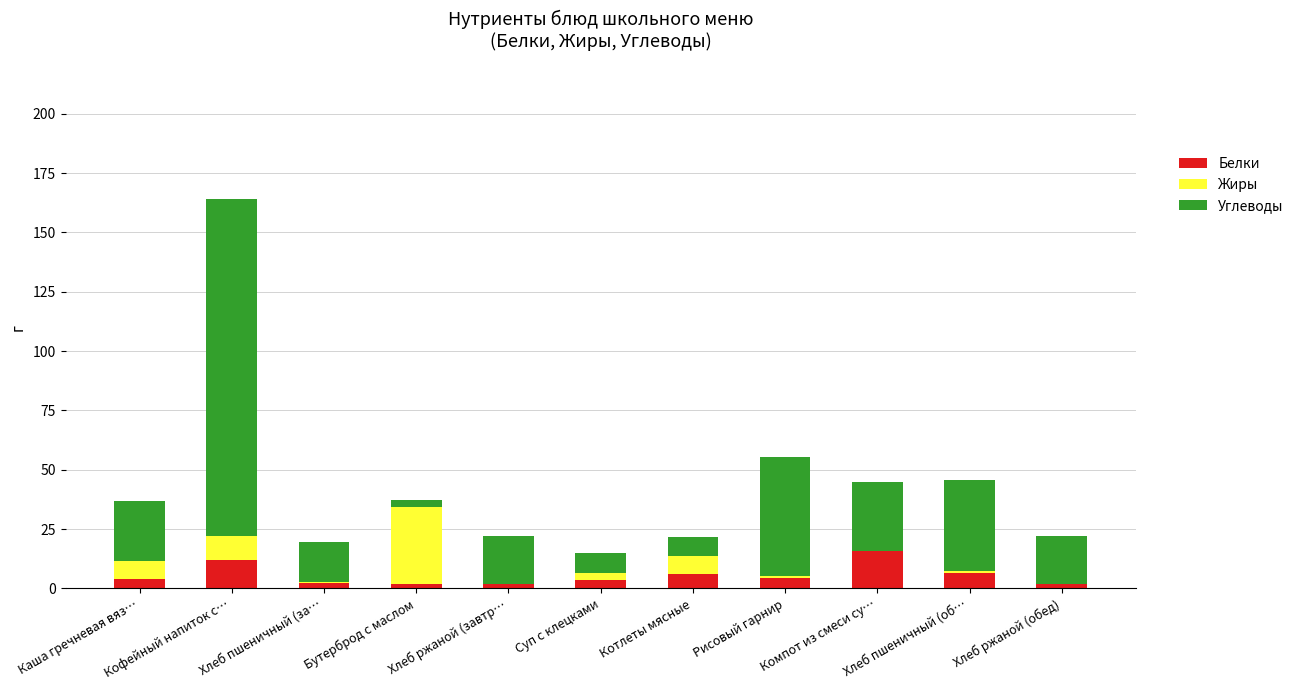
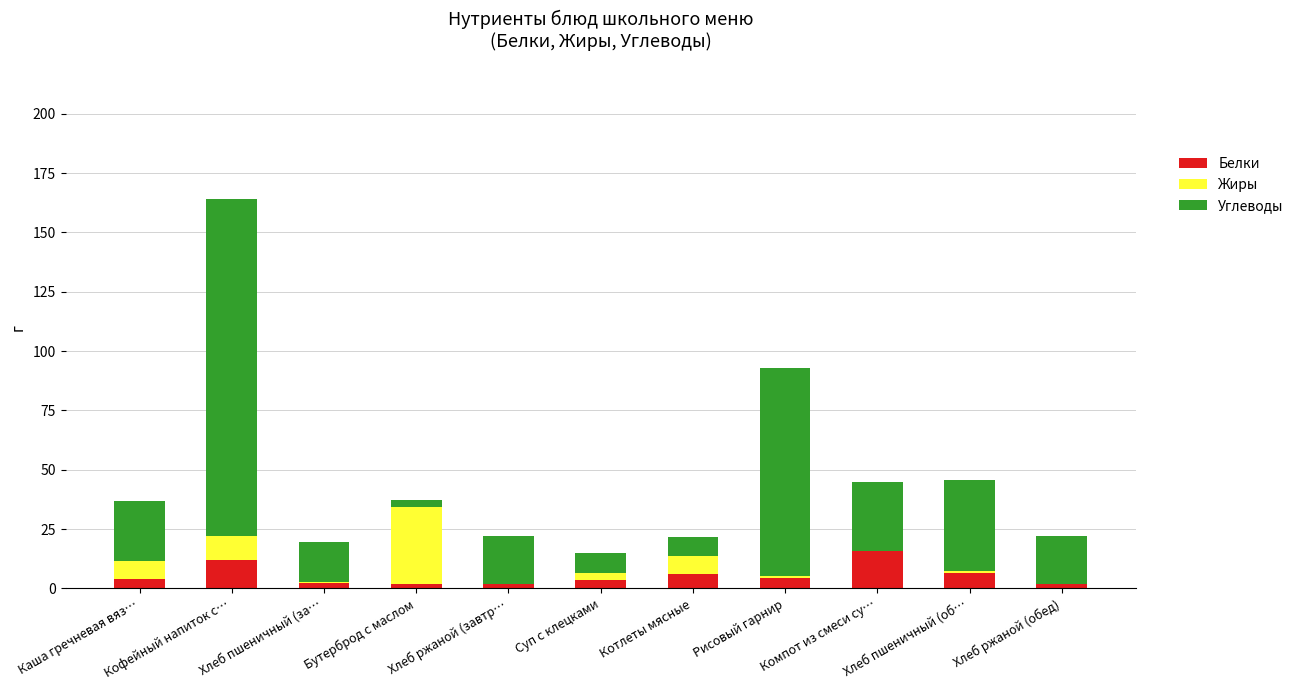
Углеводы, Рисовый гарнир: 50 -> 88
